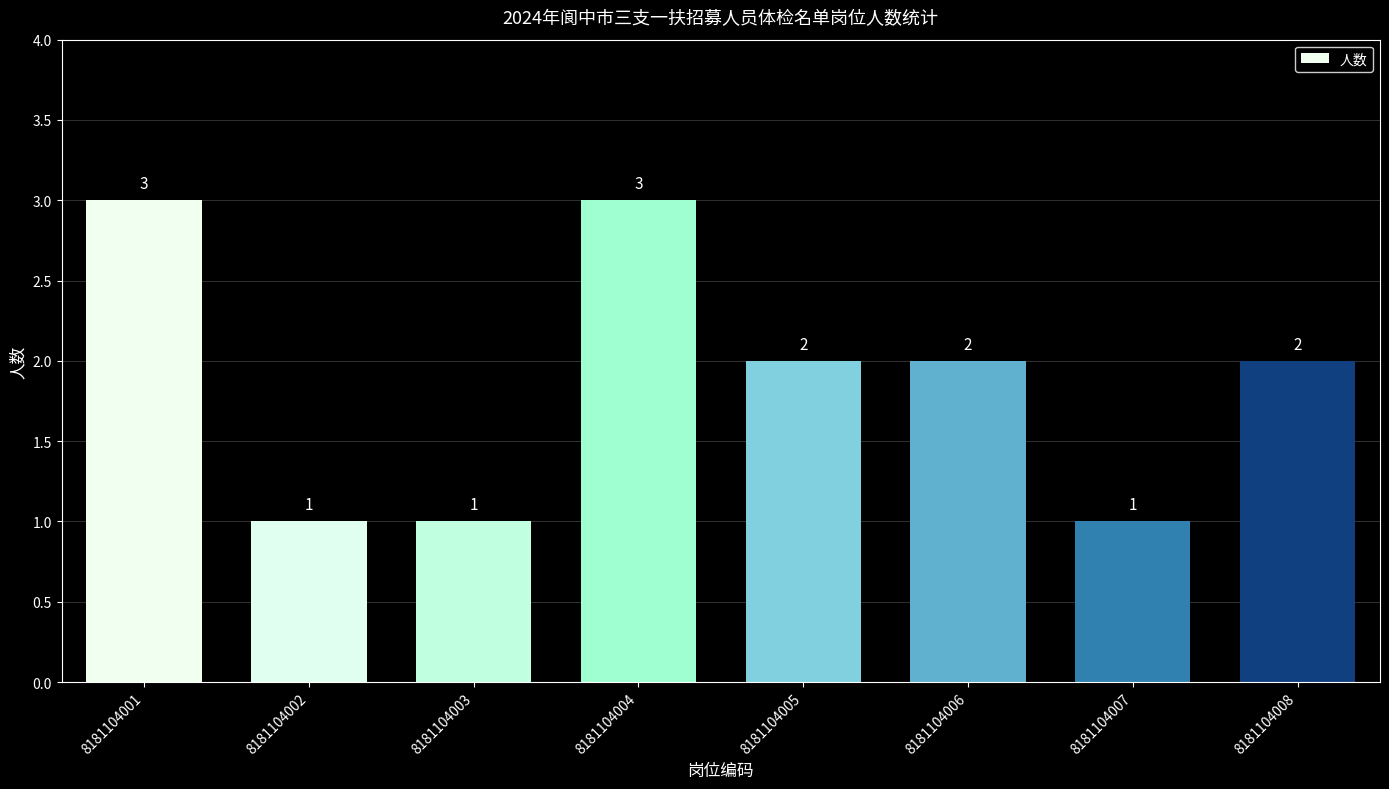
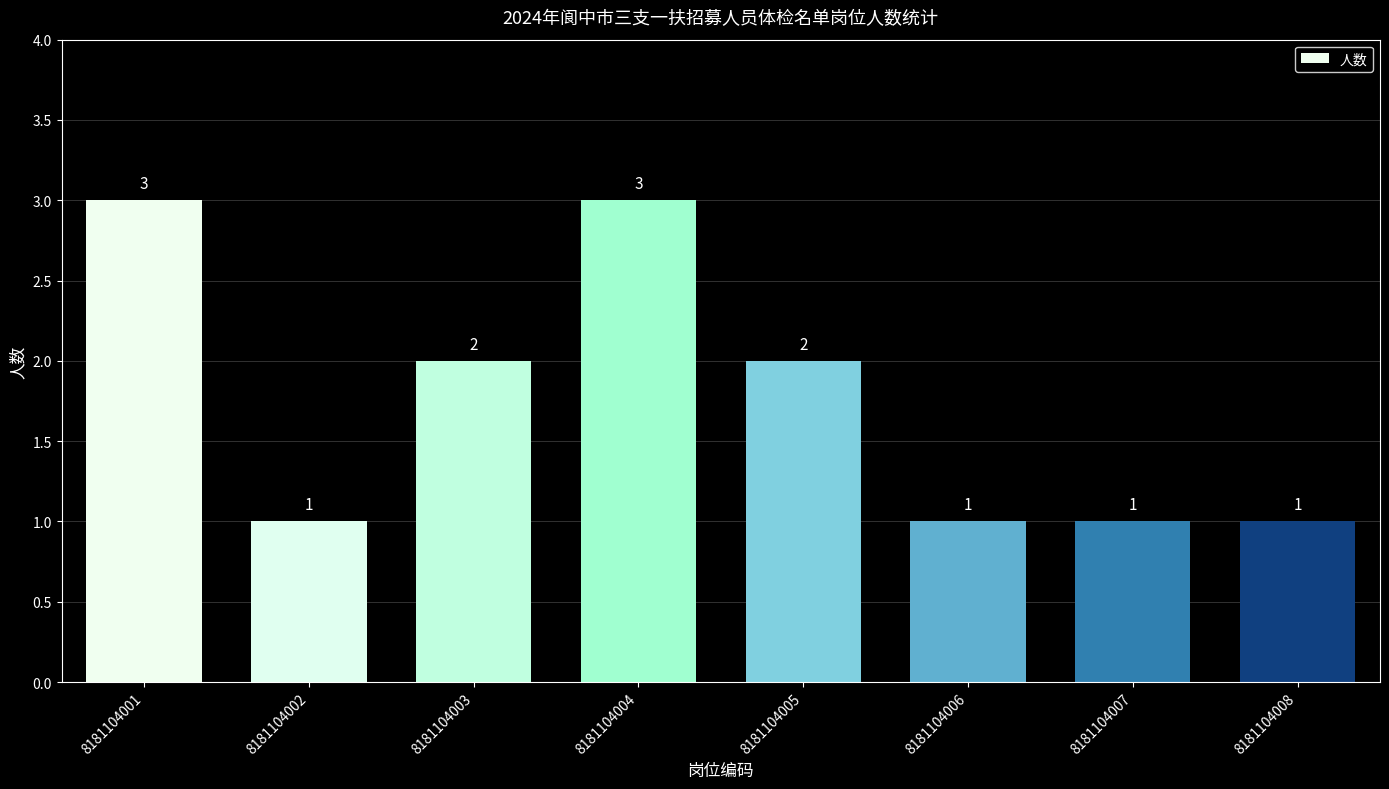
8181104003: 1 -> 2
8181104006: 2 -> 1
8181104008: 2 -> 1
